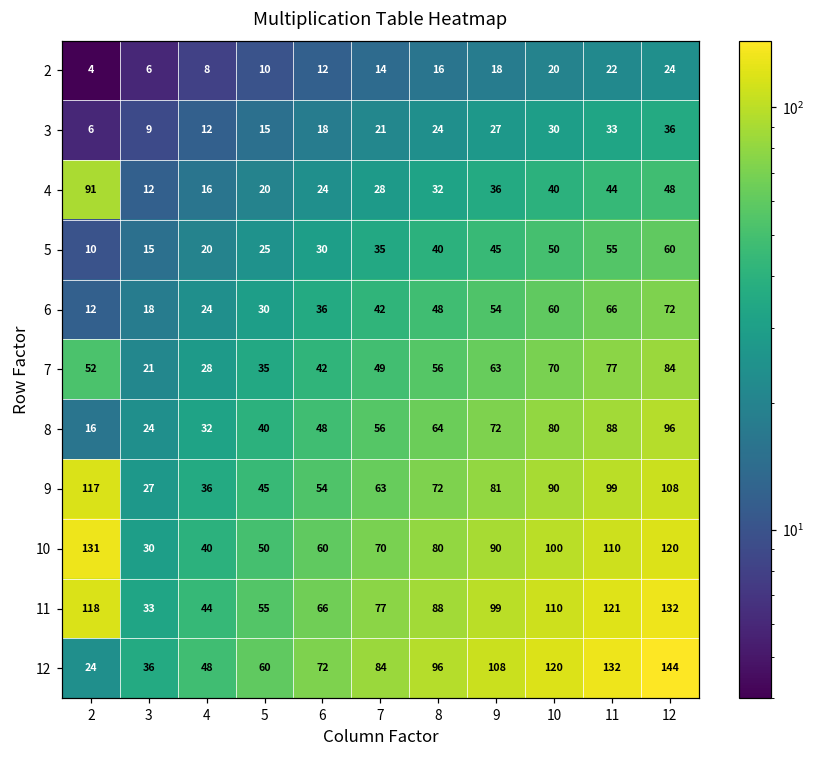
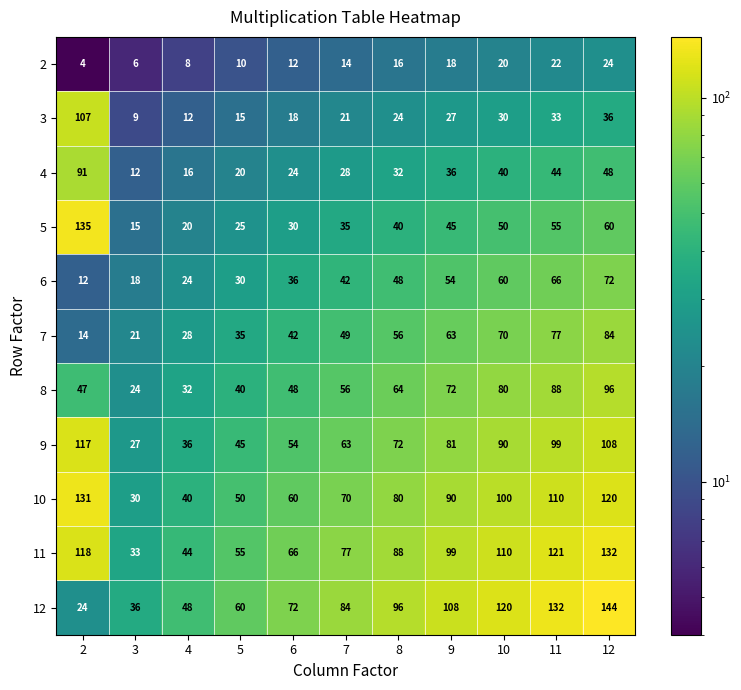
3, 2: 6 -> 107
5, 2: 10 -> 135
7, 2: 52 -> 14
8, 2: 16 -> 47
